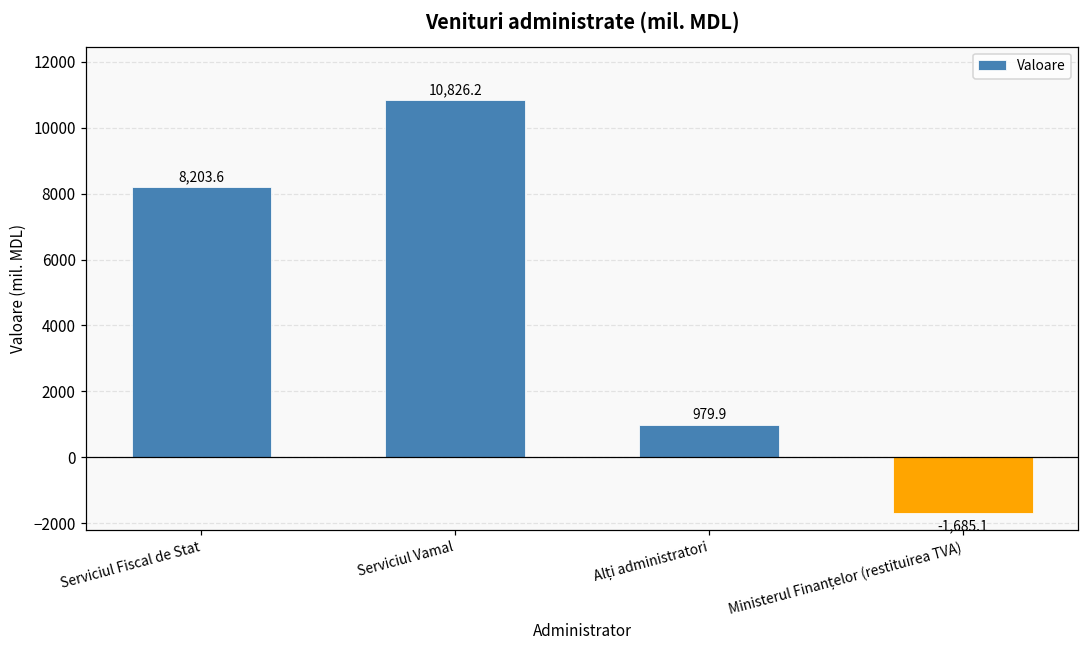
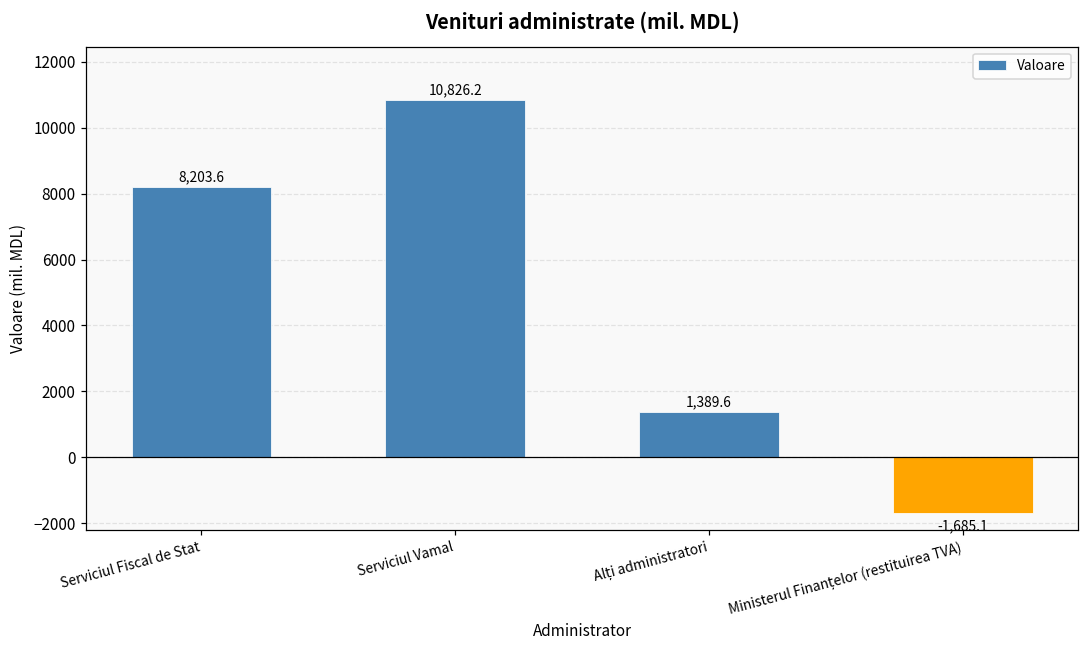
Alți administratori: 979.9 -> 1,389.6
